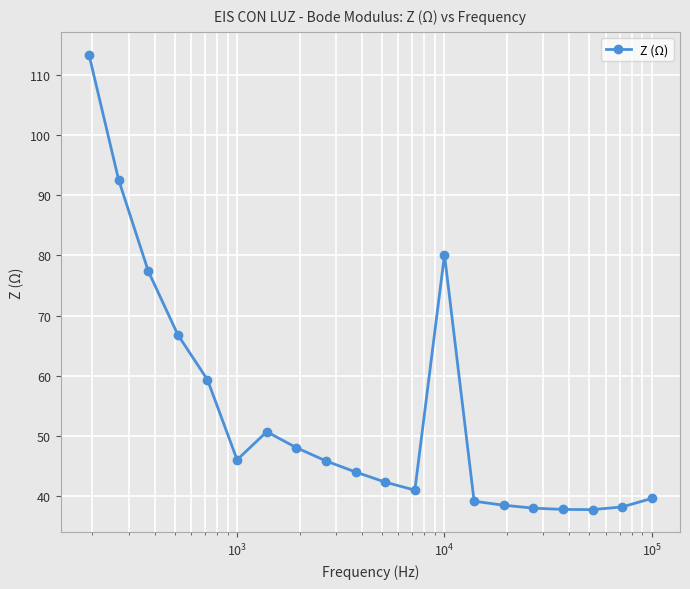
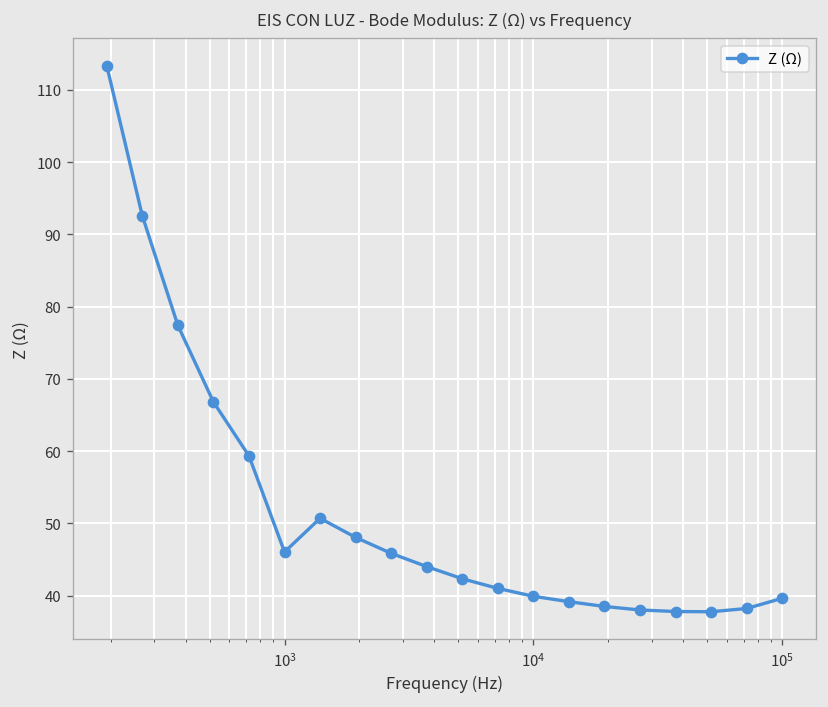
10^4: 80 -> 40
